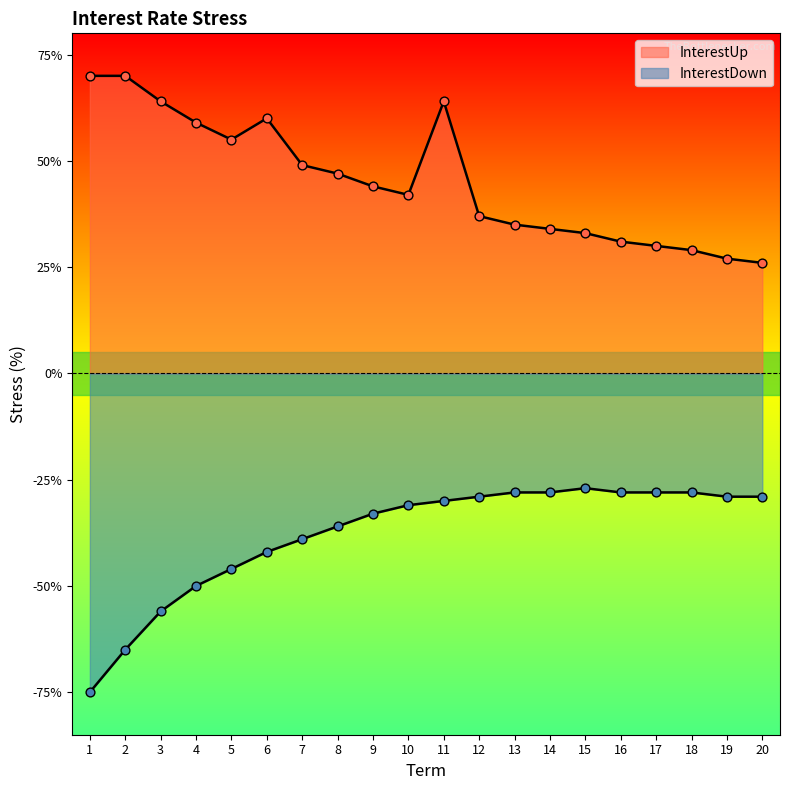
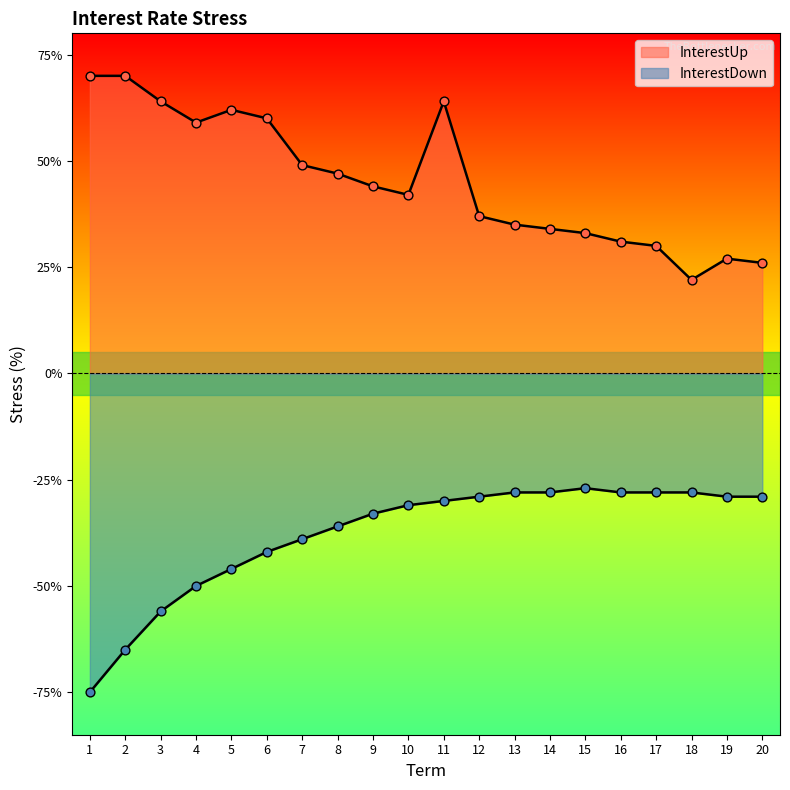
InterestUp, 5: 55% -> 62%
InterestUp, 18: 29% -> 22%
